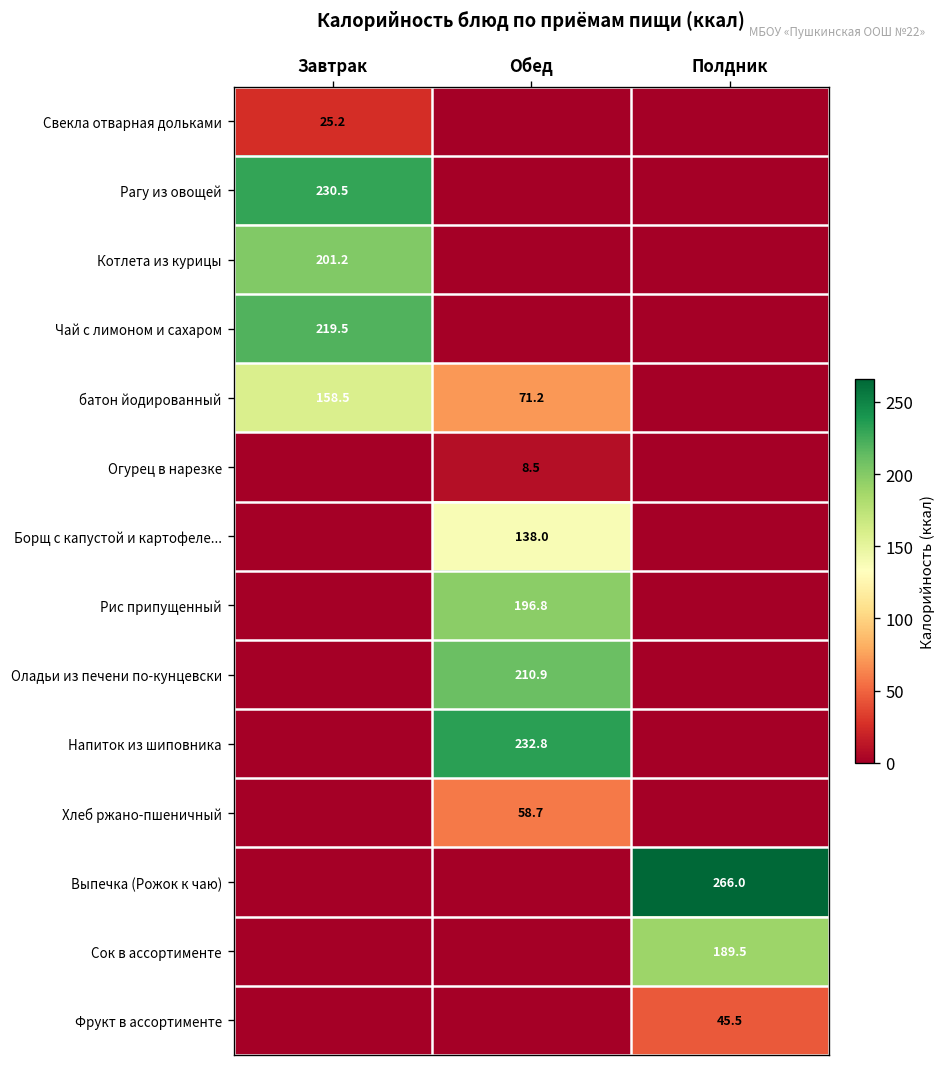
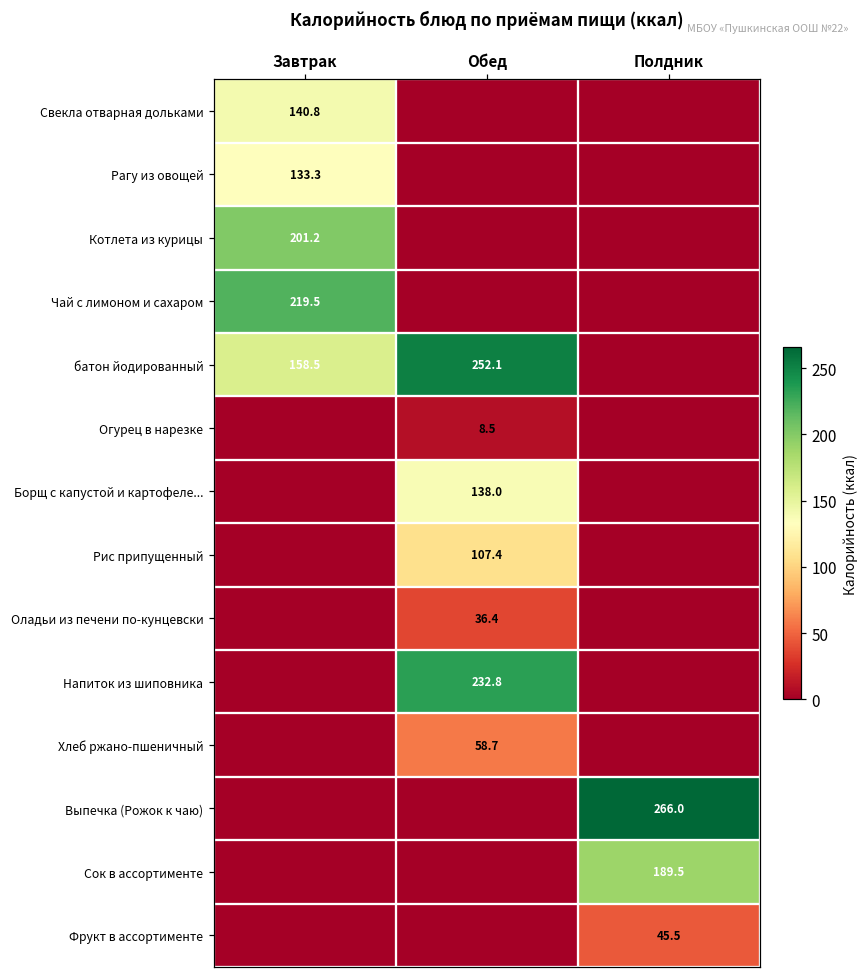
Свекла отварная дольками, Завтрак: 25.2 -> 140.8
Рагу из овощей, Завтрак: 230.5 -> 133.3
батон йодированный, Обед: 71.2 -> 252.1
Рис припущенный, Обед: 196.8 -> 107.4
Оладьи из печени по-кунцевски, Обед: 210.9 -> 36.4
